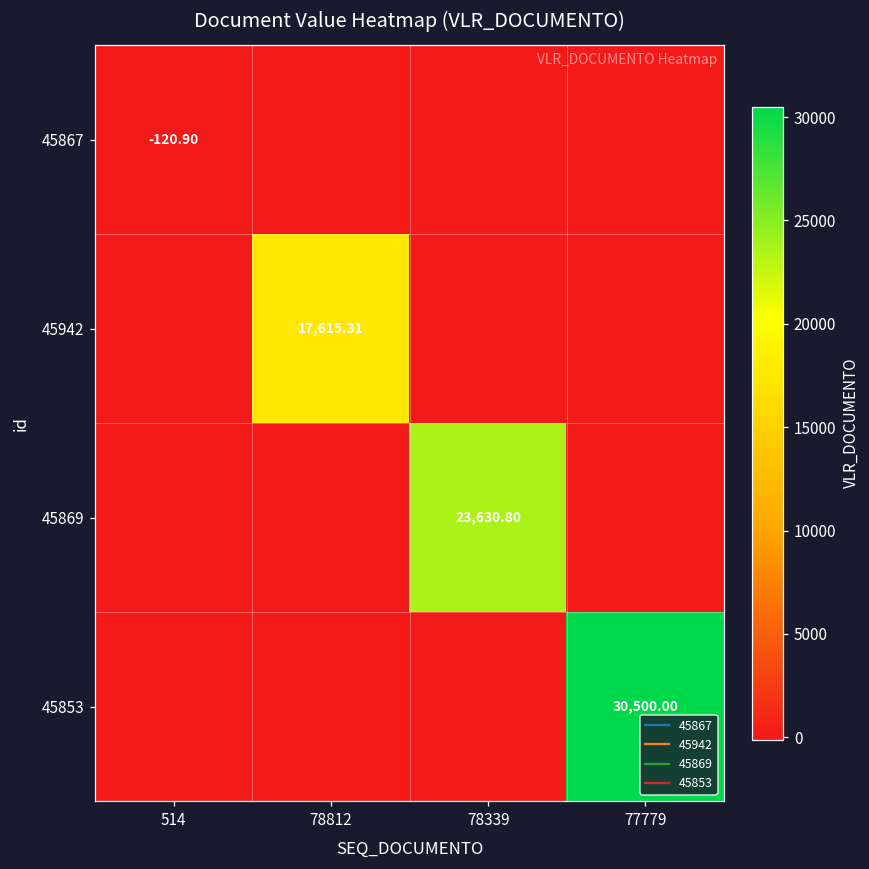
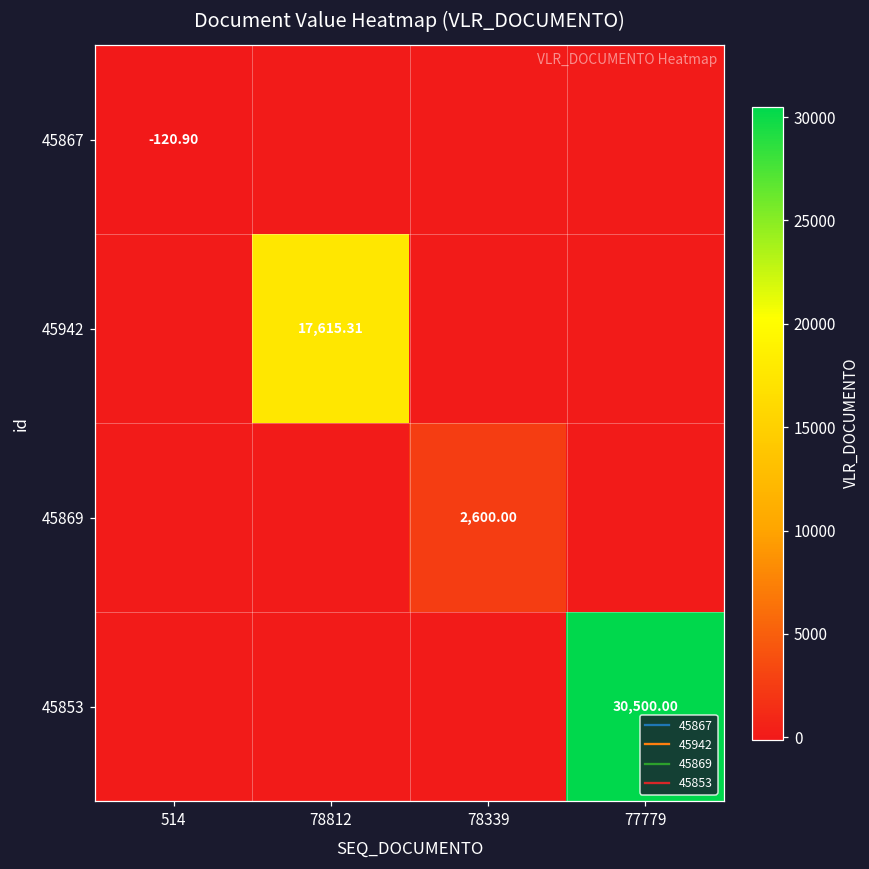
45869, 78339: 23,630.80 -> 2,600.00
